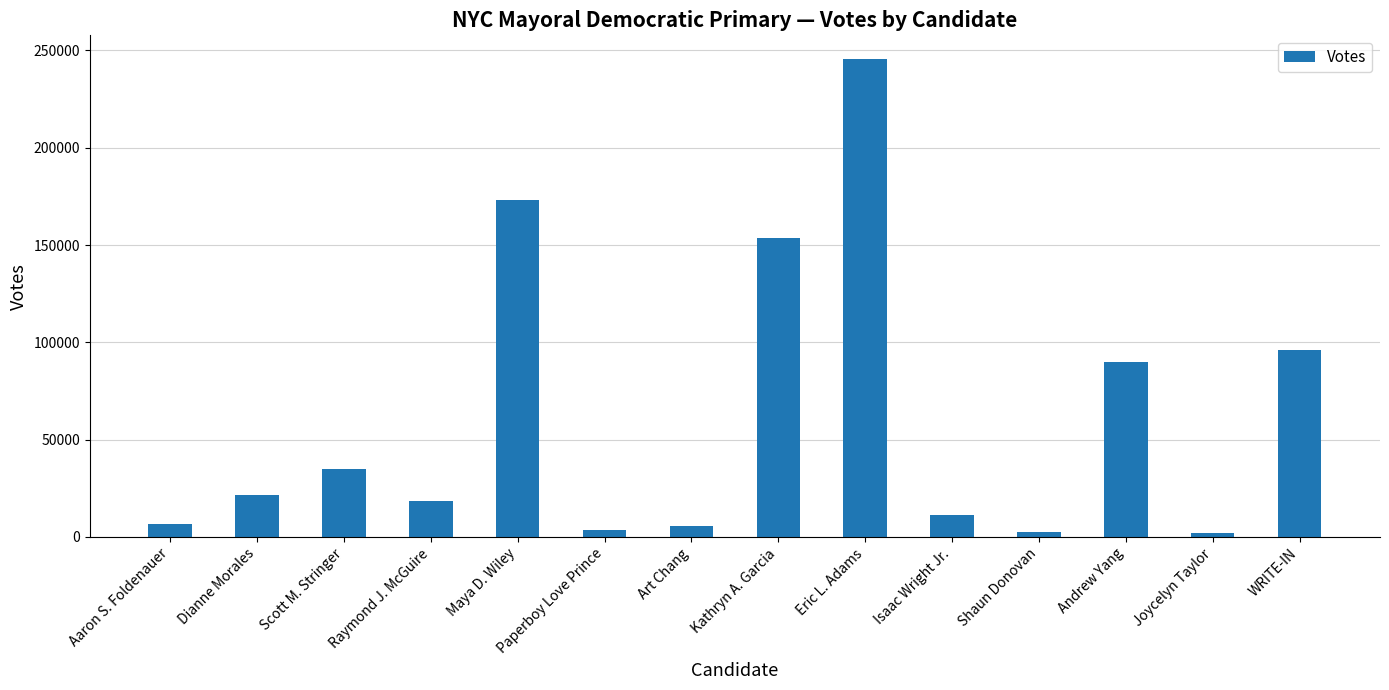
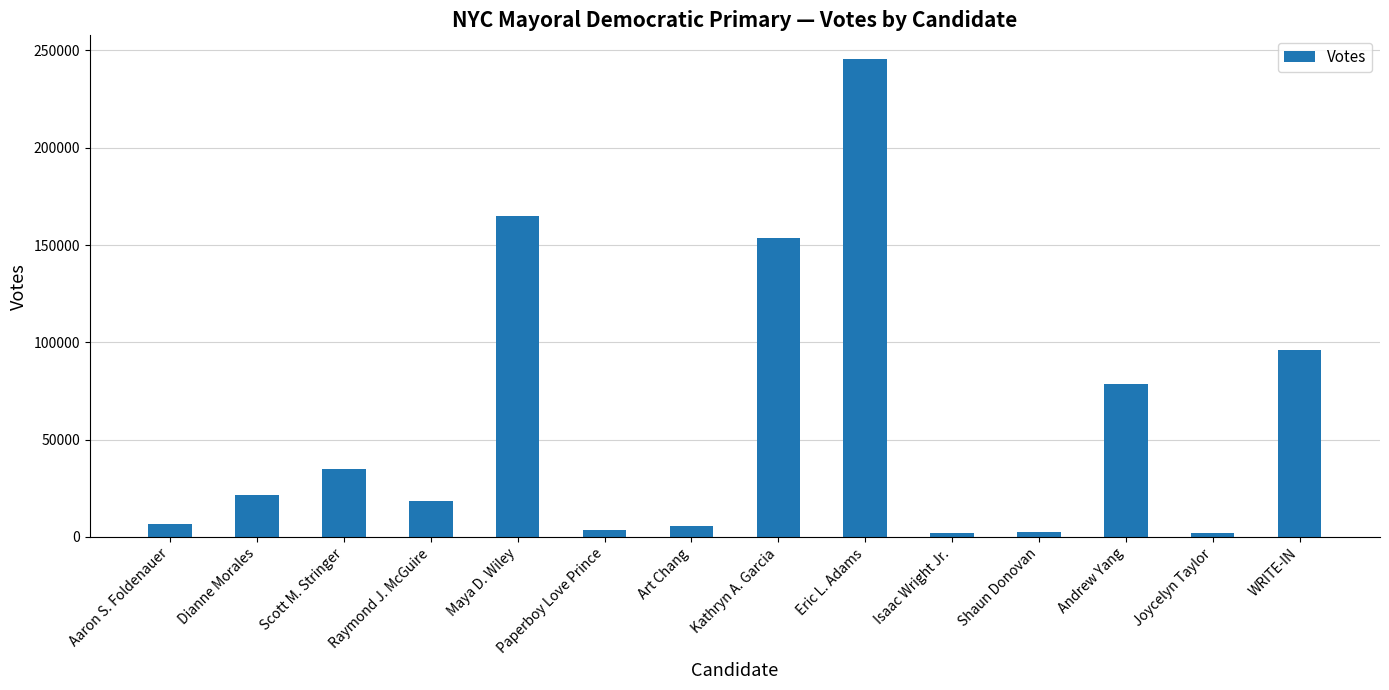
Maya D. Wiley: 173000 -> 165000
Isaac Wright Jr.: 11000 -> 2000
Andrew Yang: 90000 -> 79000
